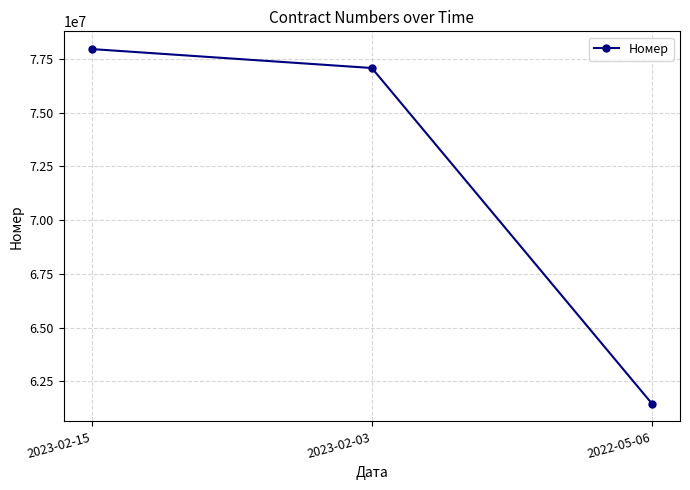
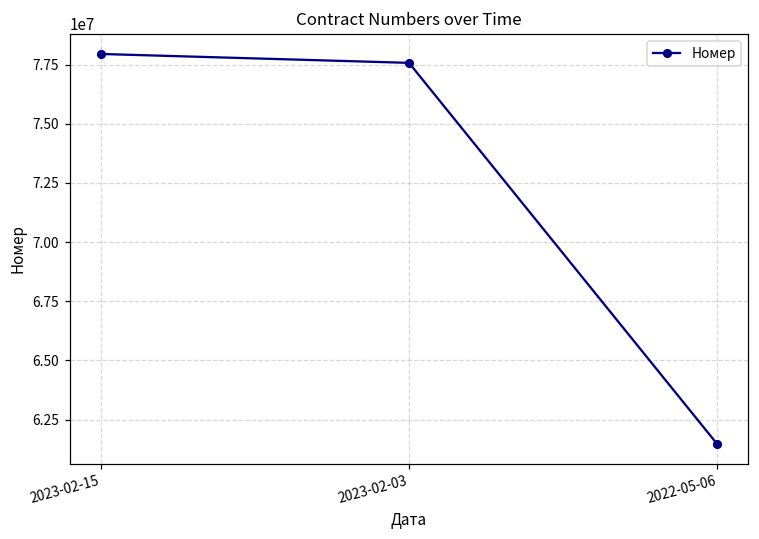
2023-02-03: 77100000 -> 77600000
